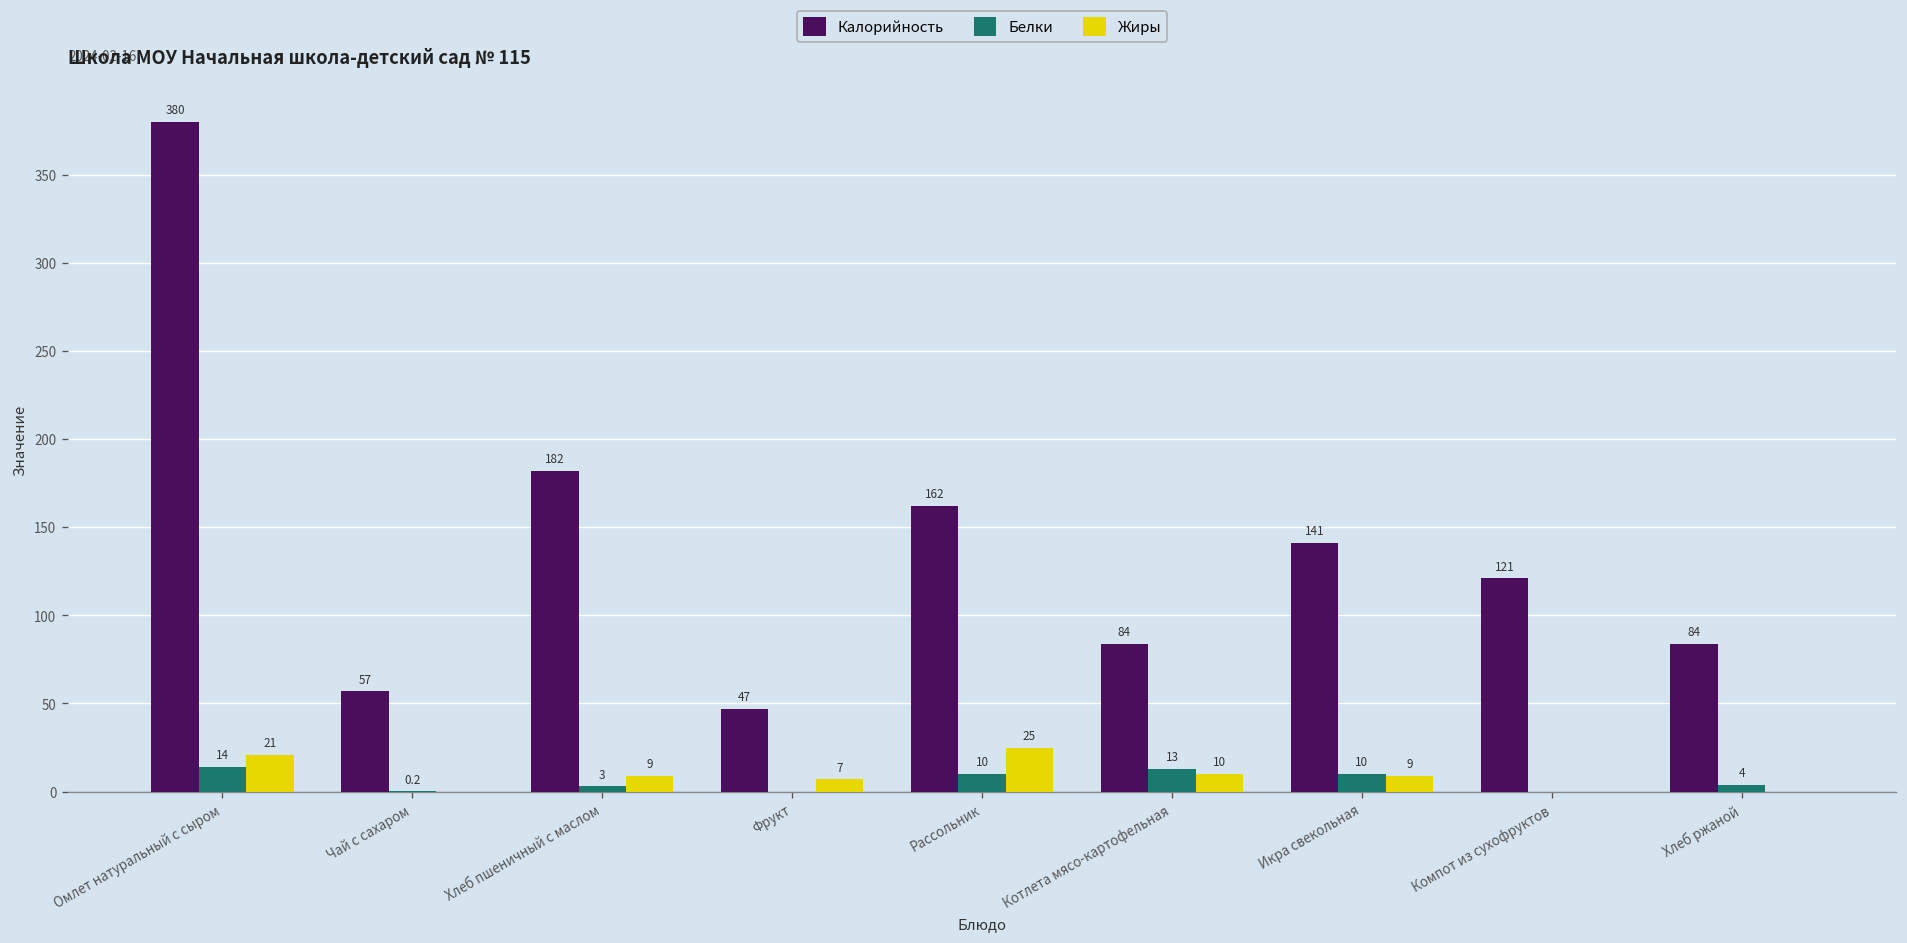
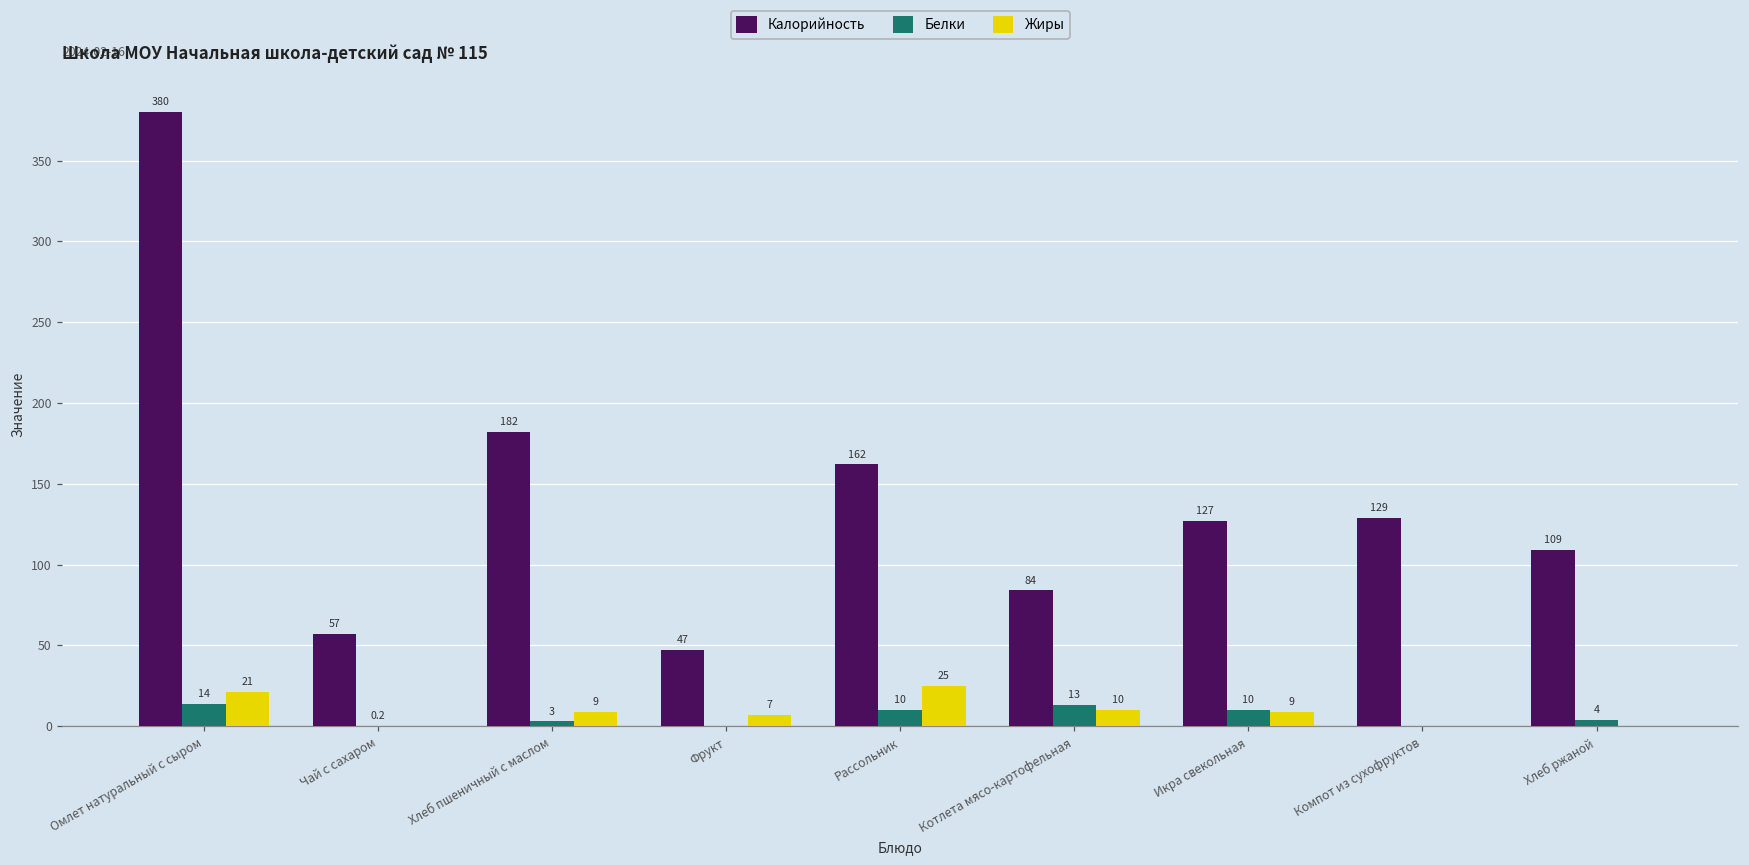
Калорийность, Икра свекольная: 141 -> 127
Калорийность, Компот из сухофруктов: 121 -> 129
Калорийность, Хлеб ржаной: 84 -> 109
